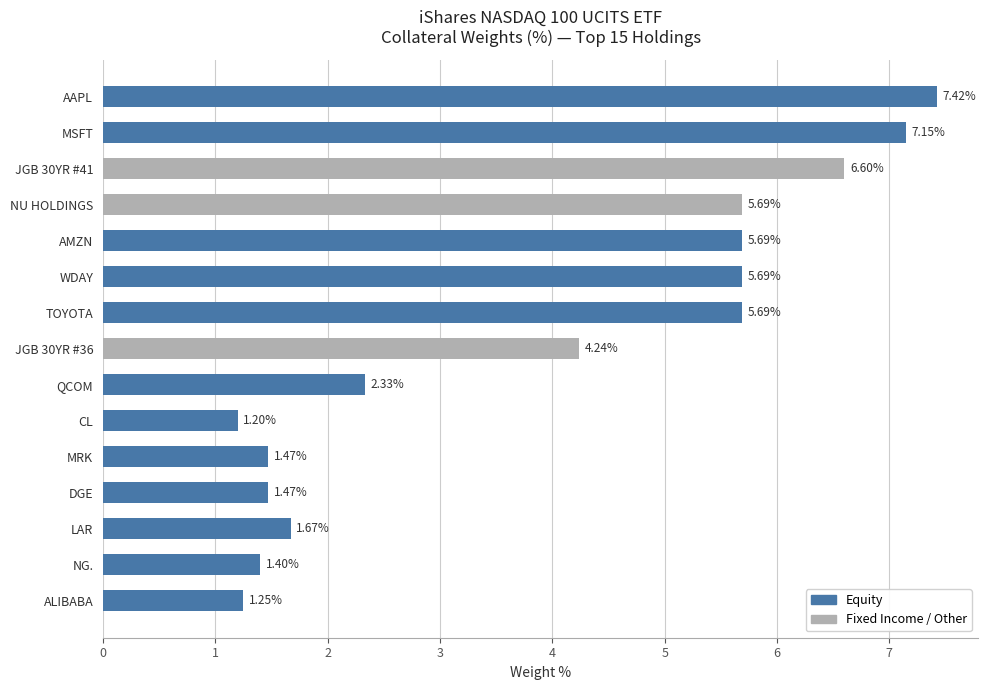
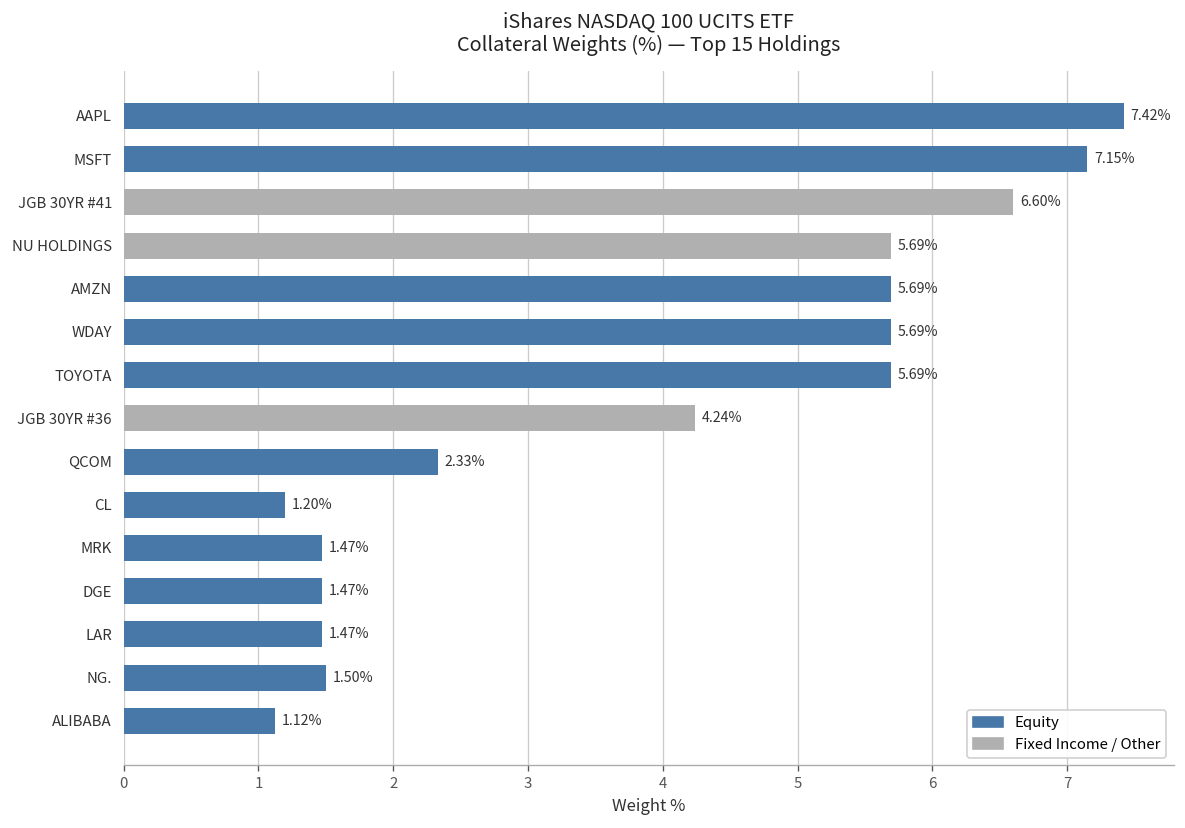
LAR: 1.67% -> 1.47%
NG.: 1.40% -> 1.50%
ALIBABA: 1.25% -> 1.12%
